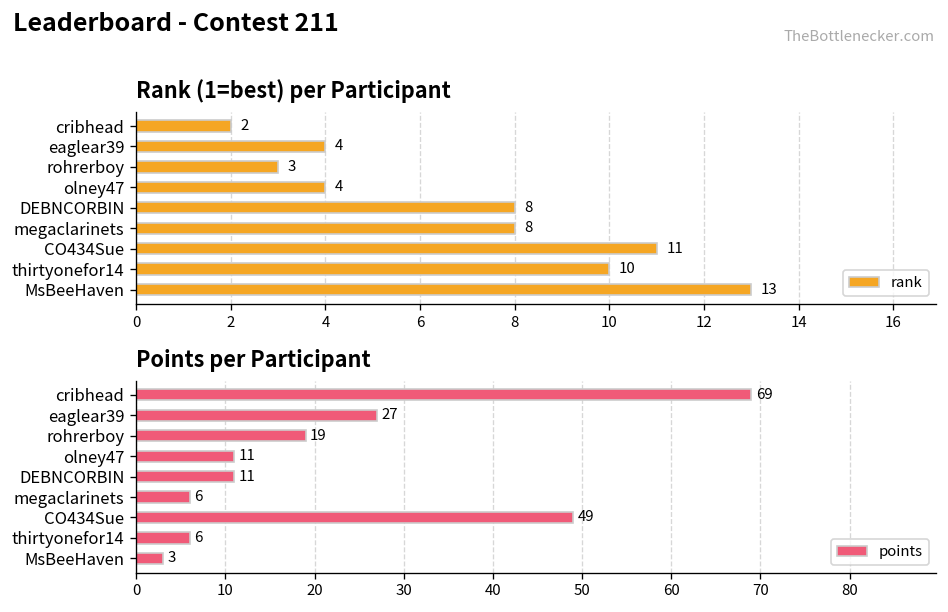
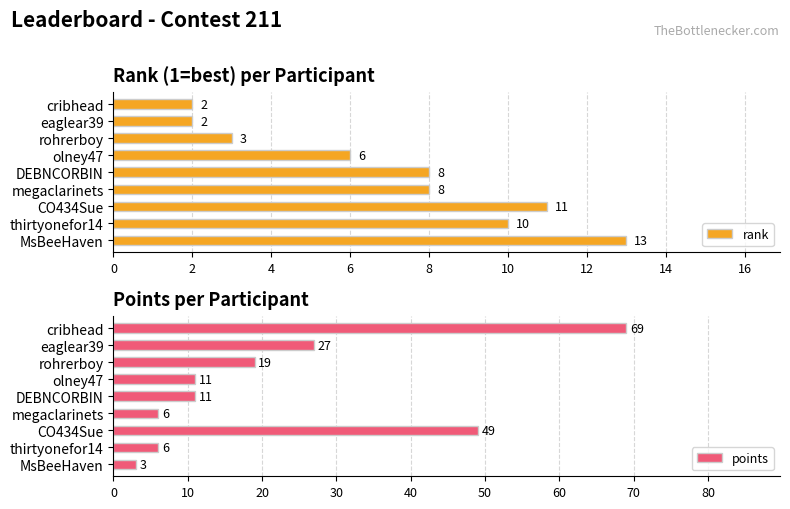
Rank (1=best) per Participant, eaglear39: 4 -> 2
Rank (1=best) per Participant, olney47: 4 -> 6
